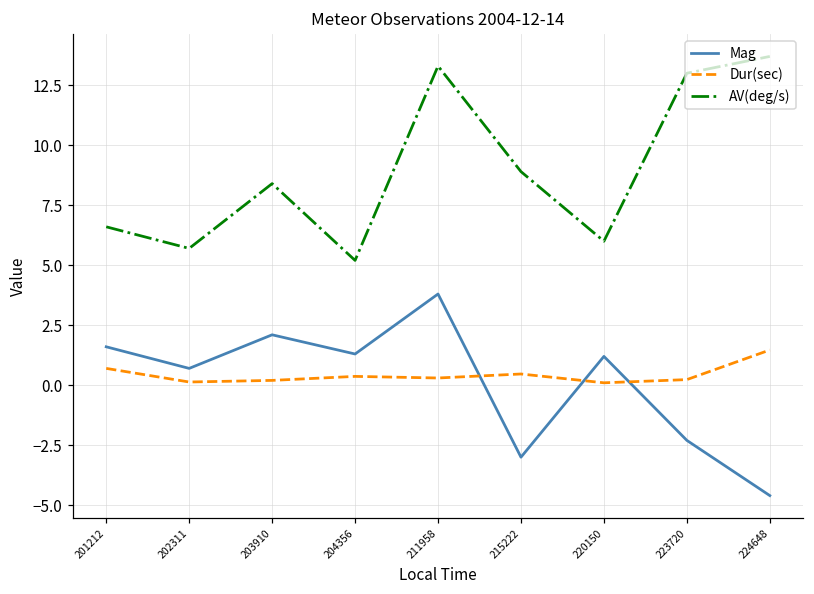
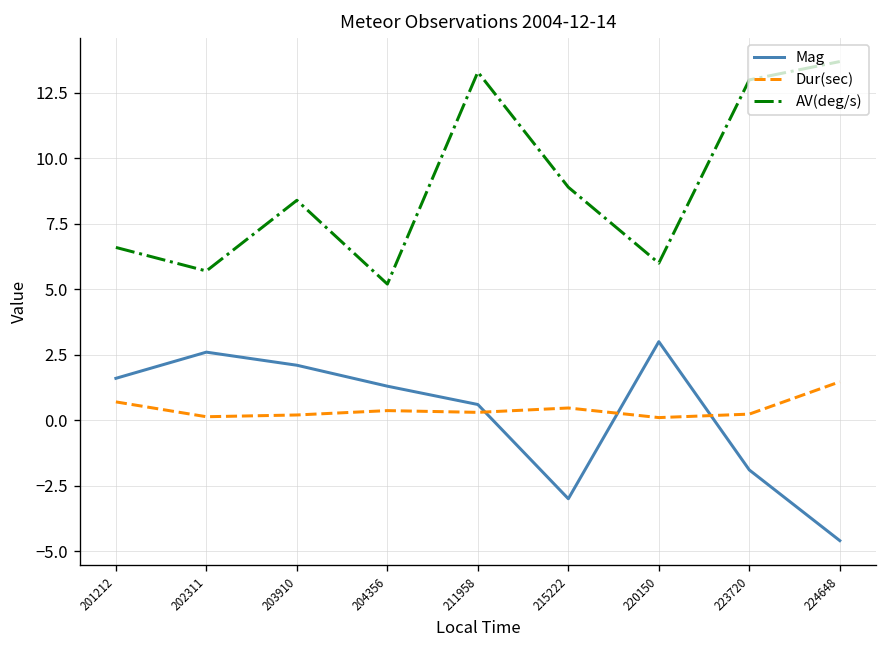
Mag, 202311: 0.7 -> 2.6
Mag, 211958: 3.8 -> 0.6
Mag, 220150: 1.2 -> 3.0
Mag, 223720: -2.3 -> -1.9
